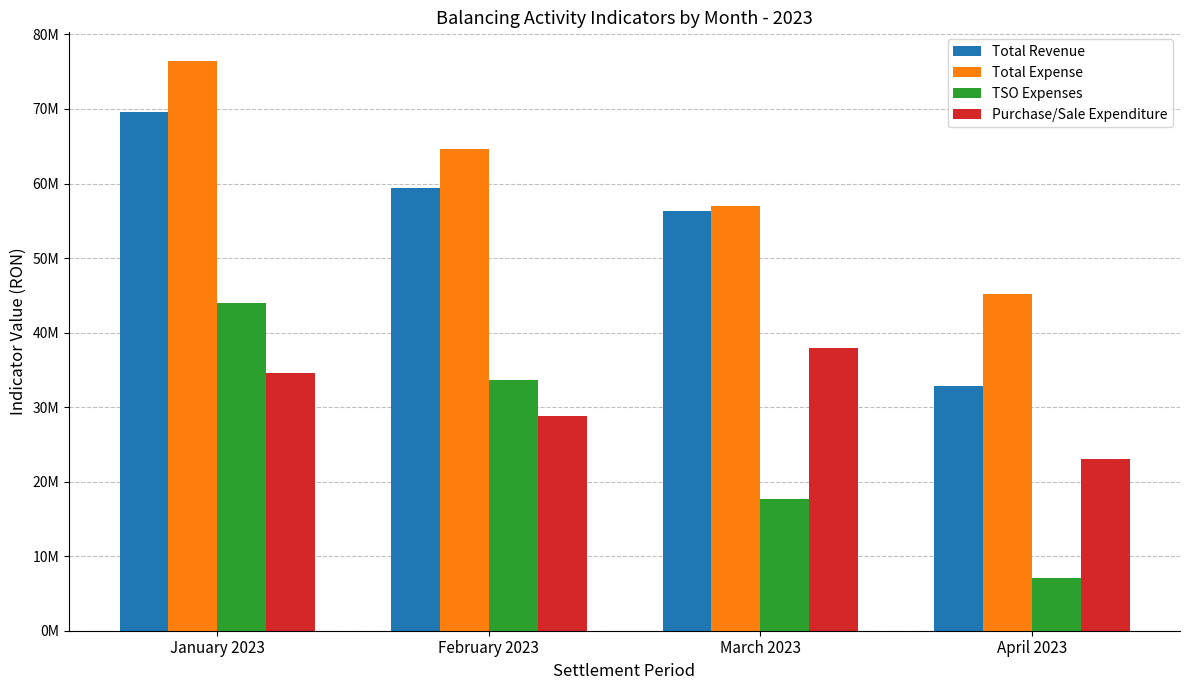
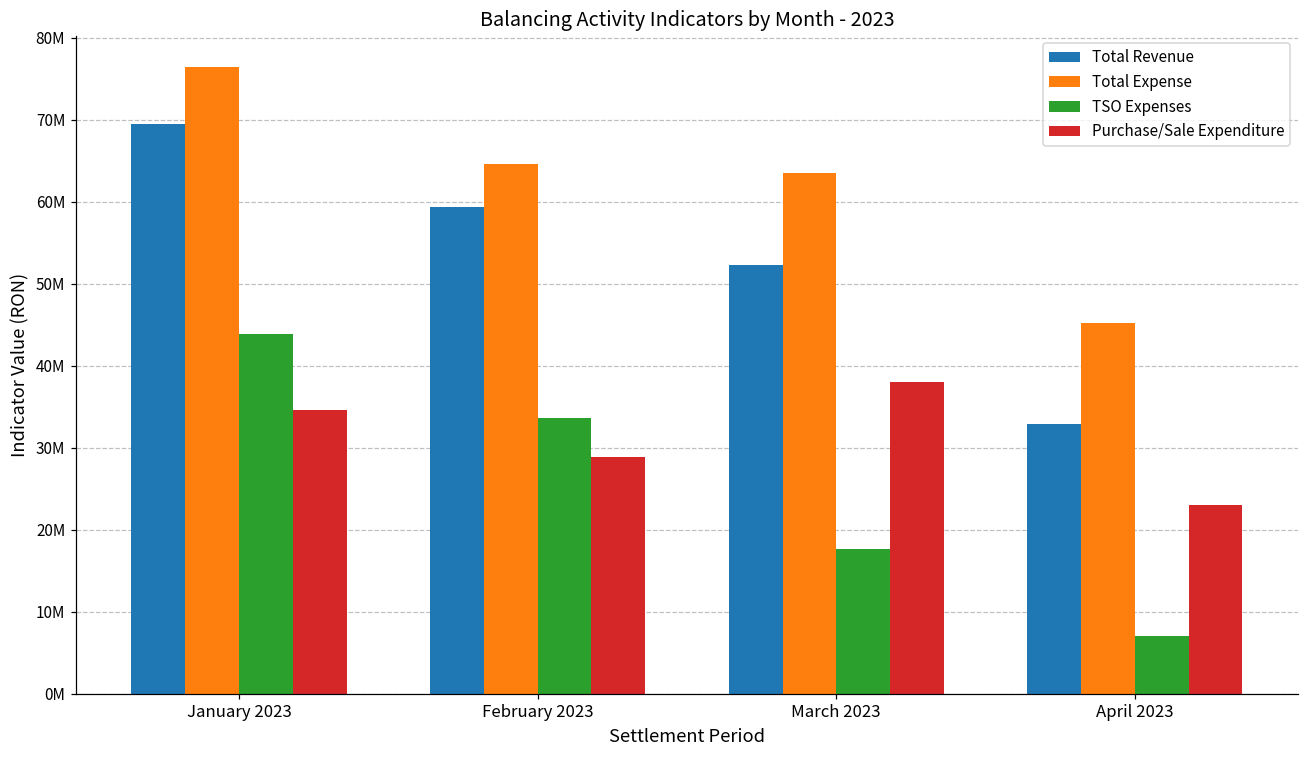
Total Revenue, March 2023: 56000000 -> 52000000
Total Expense, March 2023: 57000000 -> 64000000
